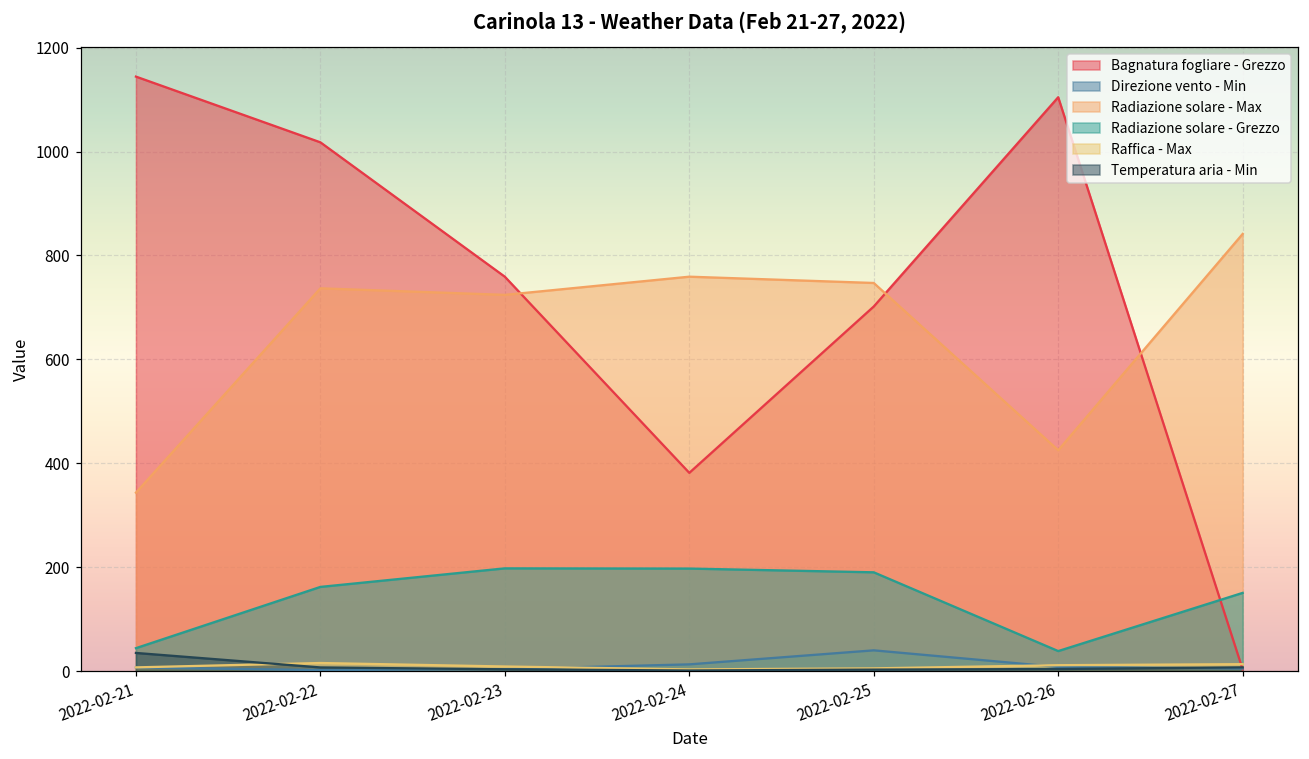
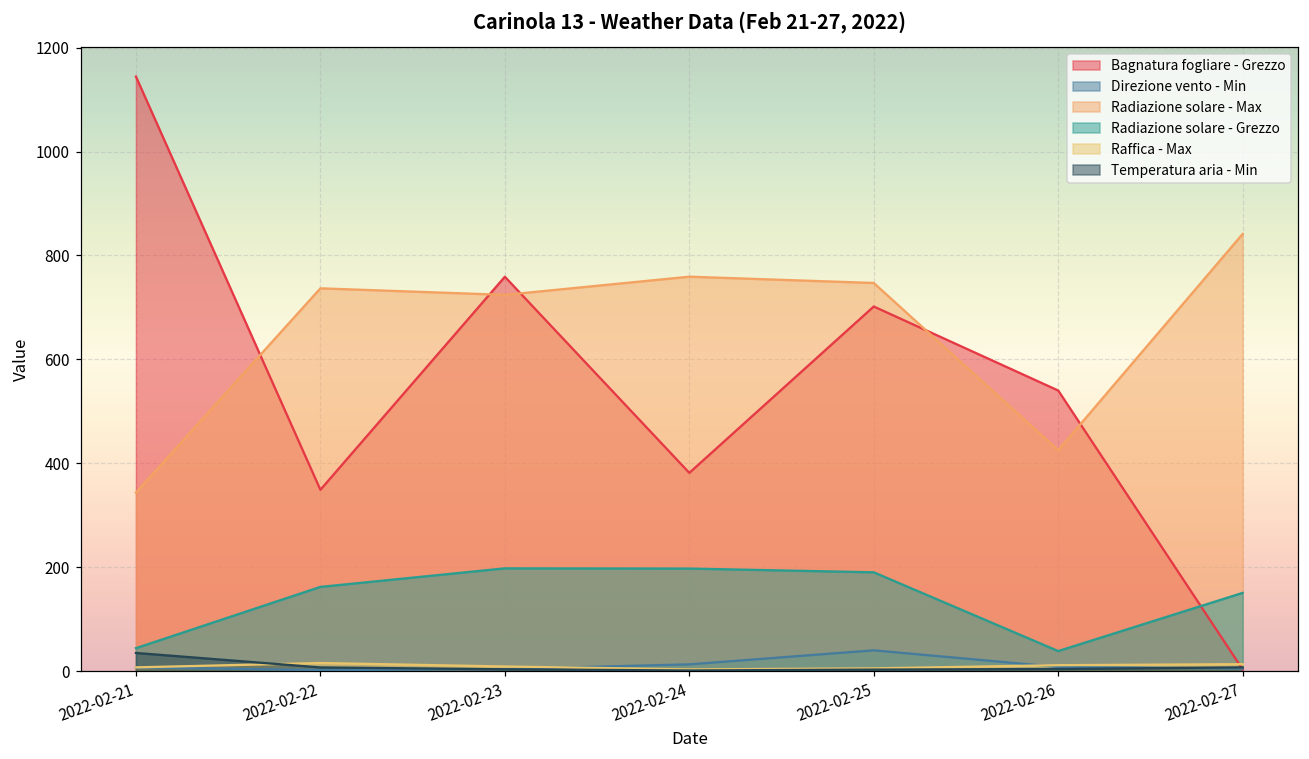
Bagnatura fogliare - Grezzo, 2022-02-22: 1020 -> 350
Bagnatura fogliare - Grezzo, 2022-02-26: 1100 -> 540
